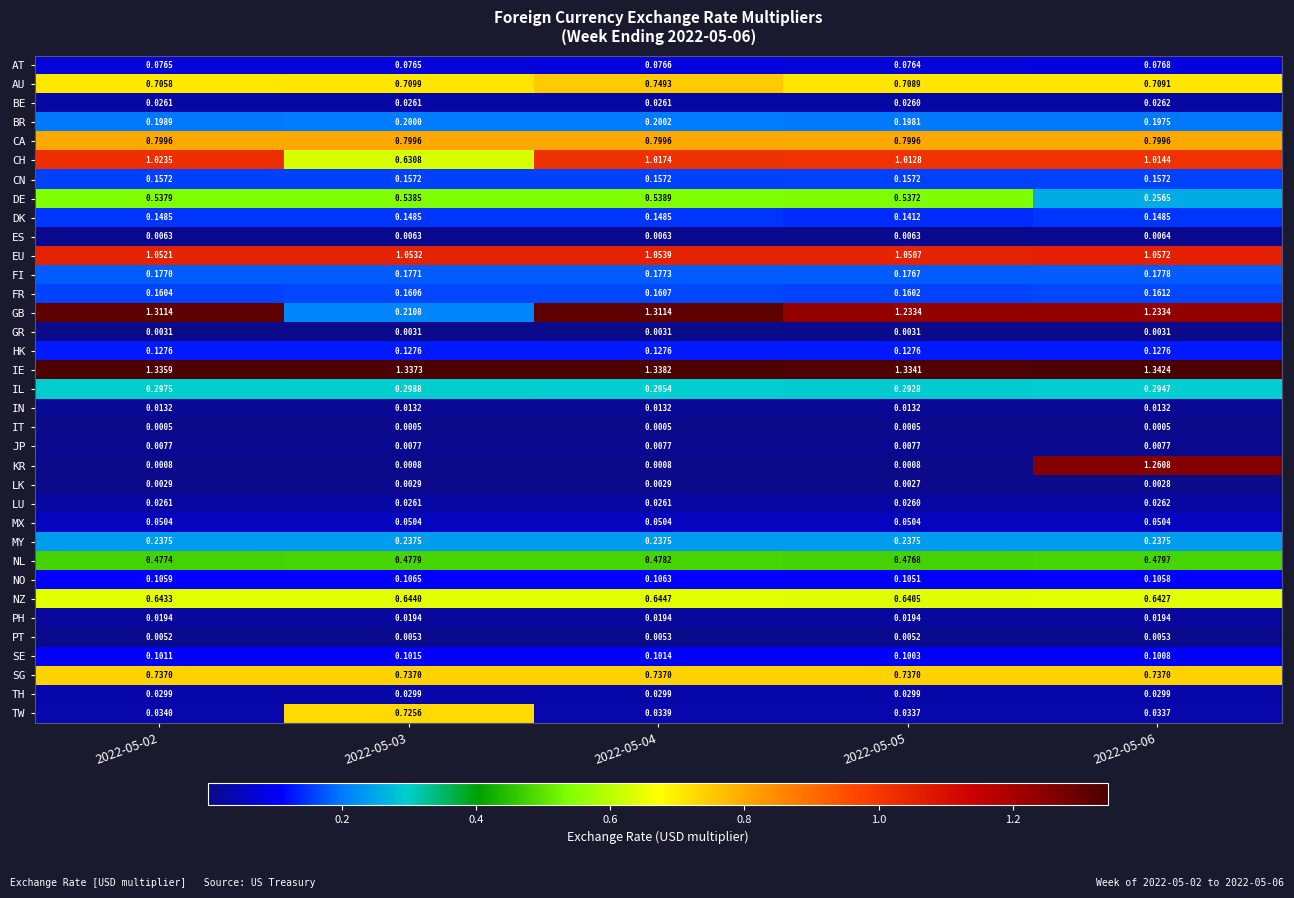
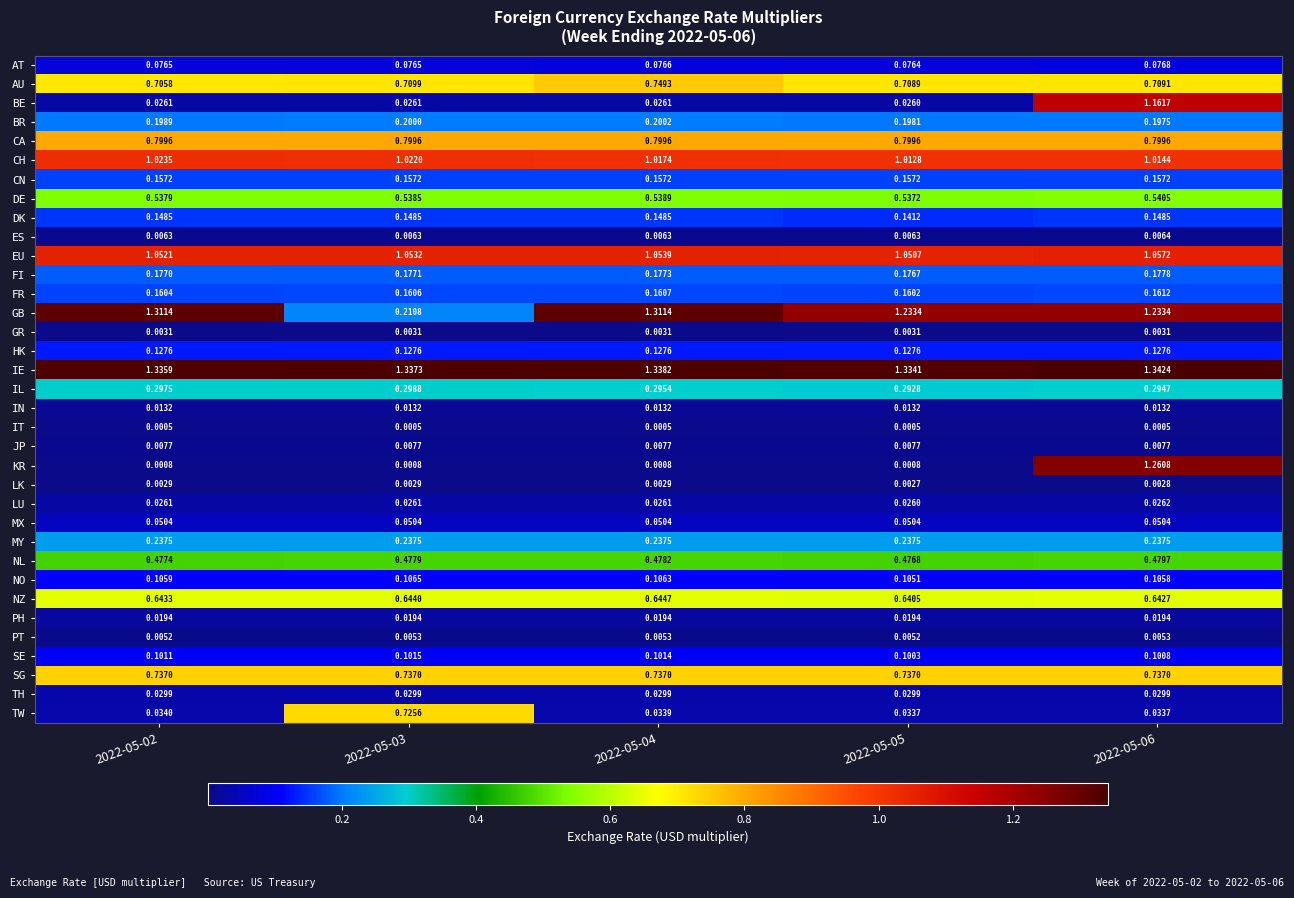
BE, 2022-05-06: 0.0262 -> 1.1617
CH, 2022-05-03: 0.6308 -> 1.0220
DE, 2022-05-06: 0.2565 -> 0.5405
